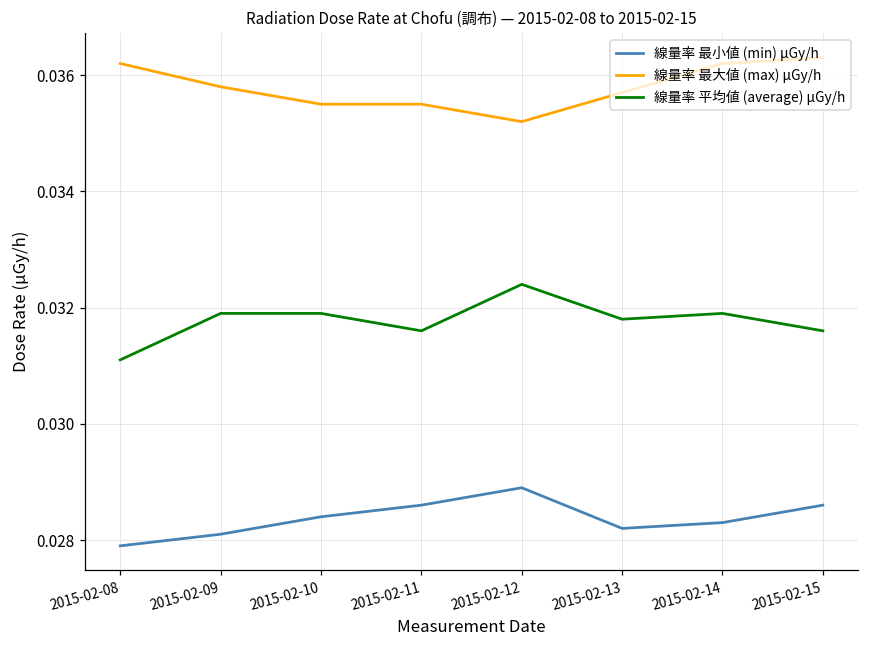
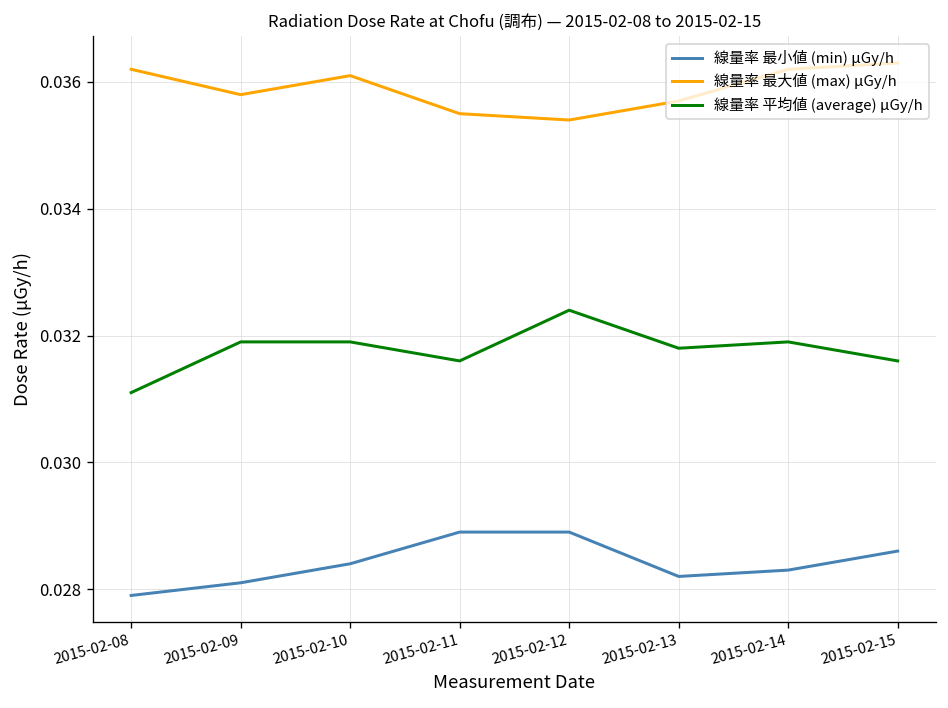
線量率 最大値 (max) μGy/h, 2015-02-10: 0.0355 -> 0.0361
線量率 最小値 (min) μGy/h, 2015-02-11: 0.0286 -> 0.0289
線量率 最大値 (max) μGy/h, 2015-02-12: 0.0352 -> 0.0354
